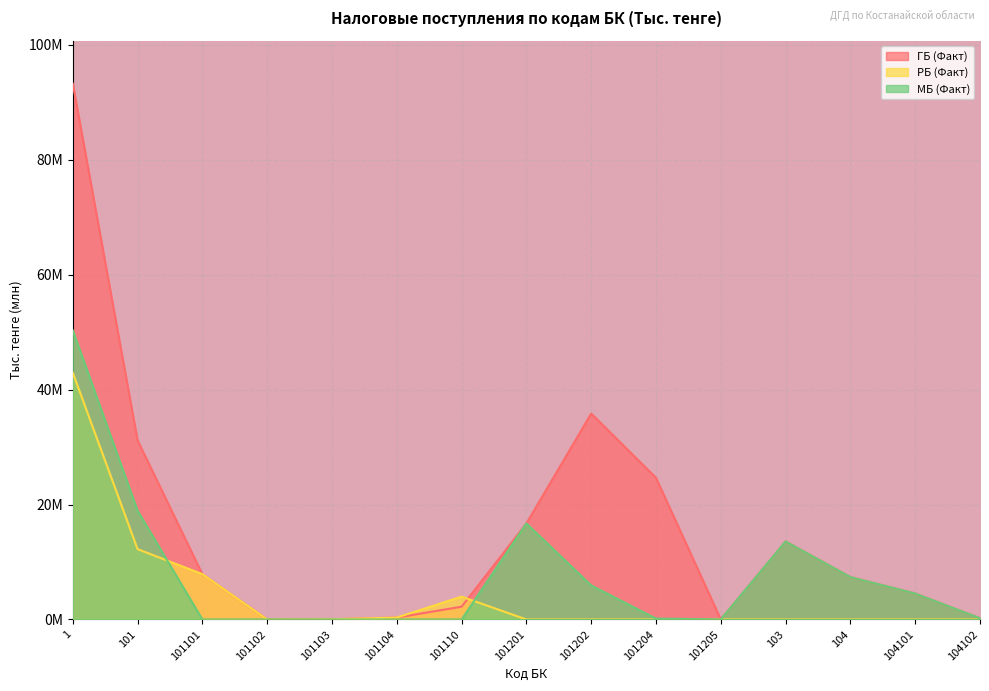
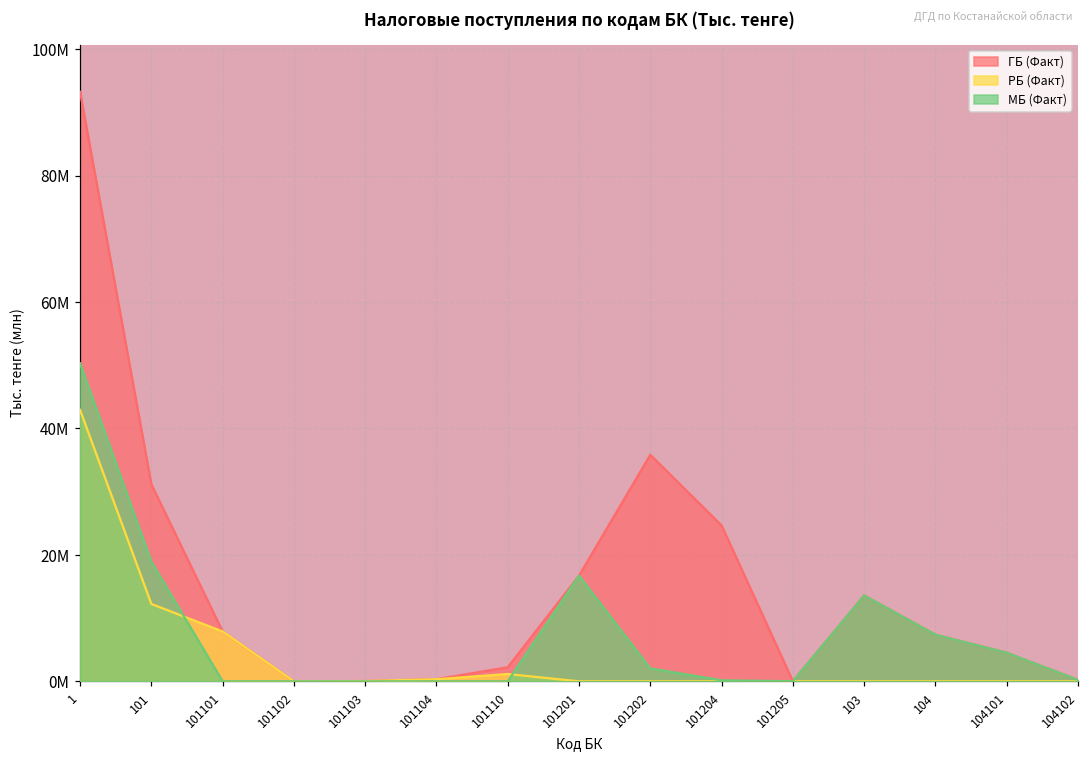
РБ (Факт), 101110: 4000000 -> 1000000
МБ (Факт), 101202: 6000000 -> 2000000
